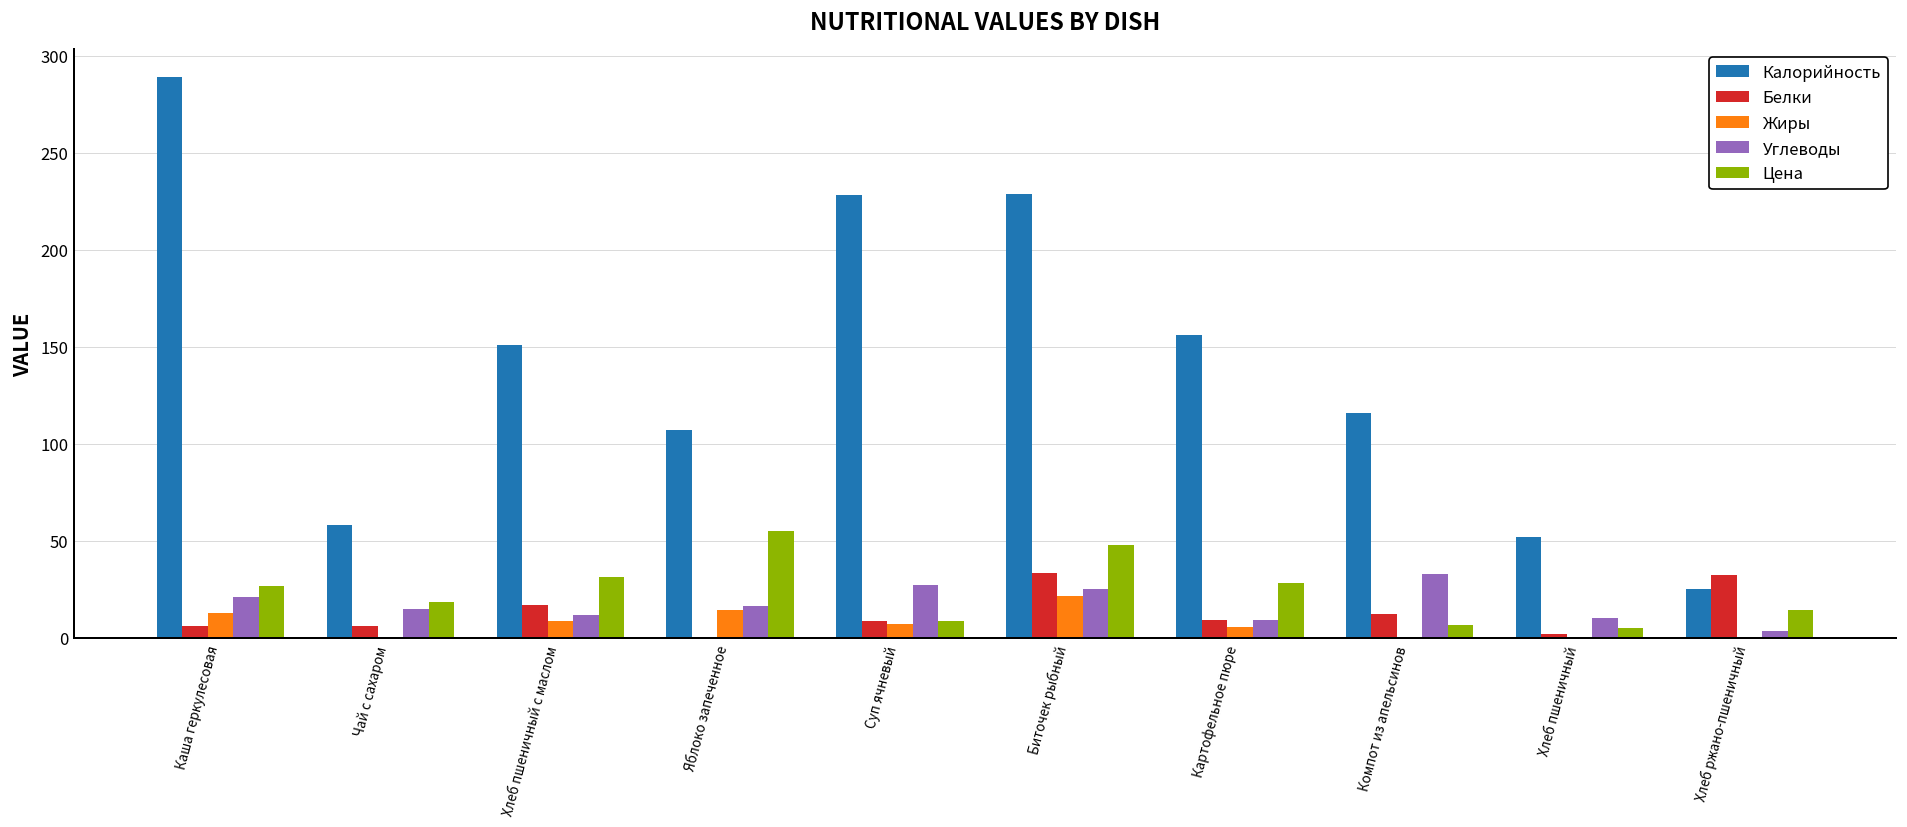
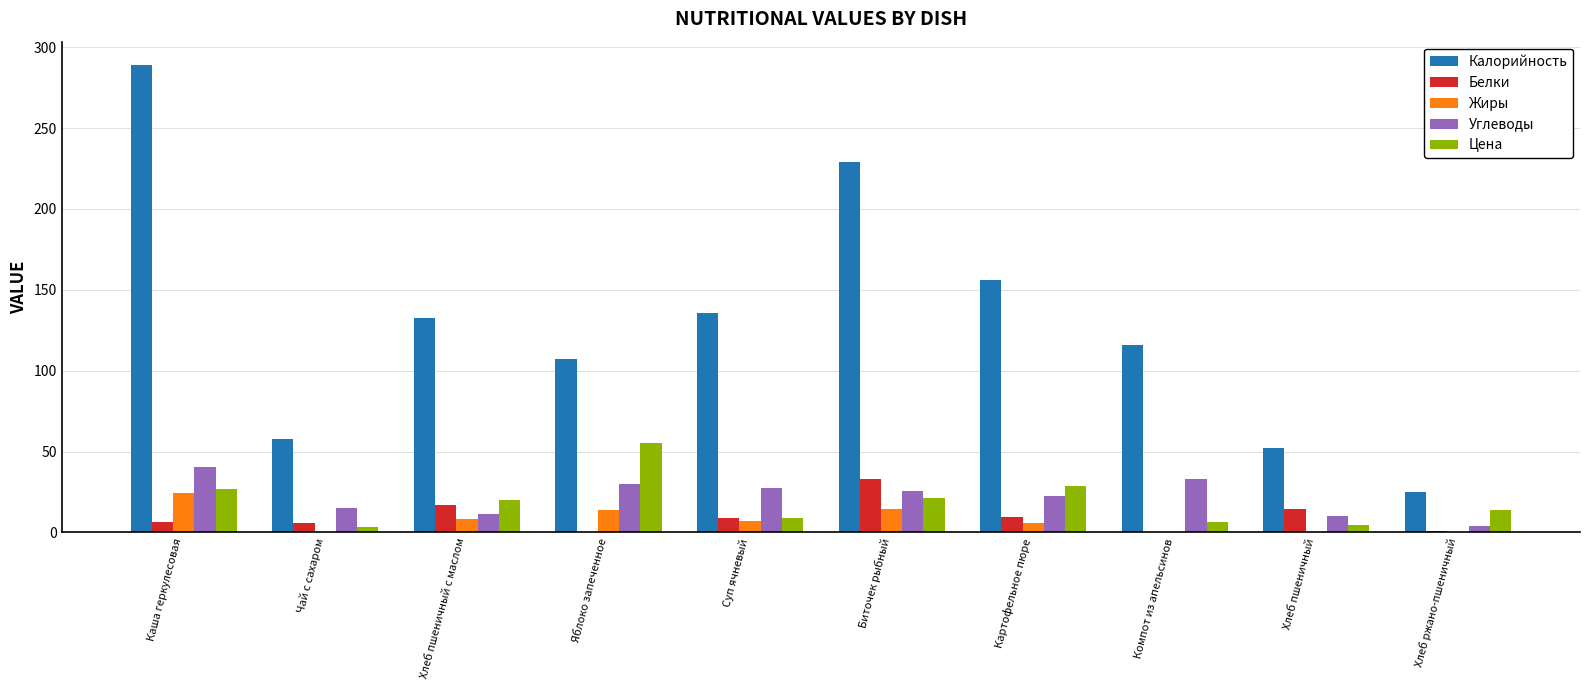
Жиры, Каша геркулесовая: 13 -> 24
Углеводы, Каша геркулесовая: 21 -> 40
Цена, Чай с сахаром: 19 -> 3
Калорийность, Хлеб пшеничный с маслом: 151 -> 133
Цена, Хлеб пшеничный с маслом: 32 -> 20
Углеводы, Яблоко запеченное: 17 -> 30
Калорийность, Суп ячневый: 228 -> 136
Жиры, Биточек рыбный: 22 -> 14
Цена, Биточек рыбный: 48 -> 21
Углеводы, Картофельное пюре: 10 -> 22
Белки, Компот из апельсинов: 13 -> 0
Белки, Хлеб пшеничный: 2 -> 15
Белки, Хлеб ржано-пшеничный: 32 -> 1
